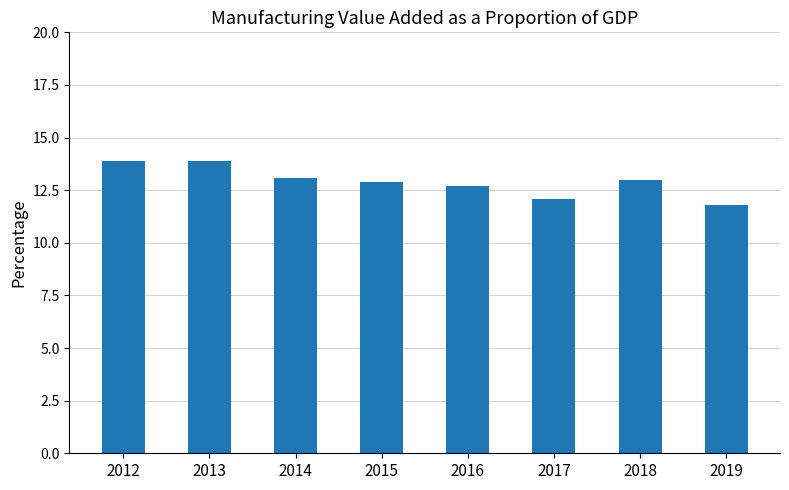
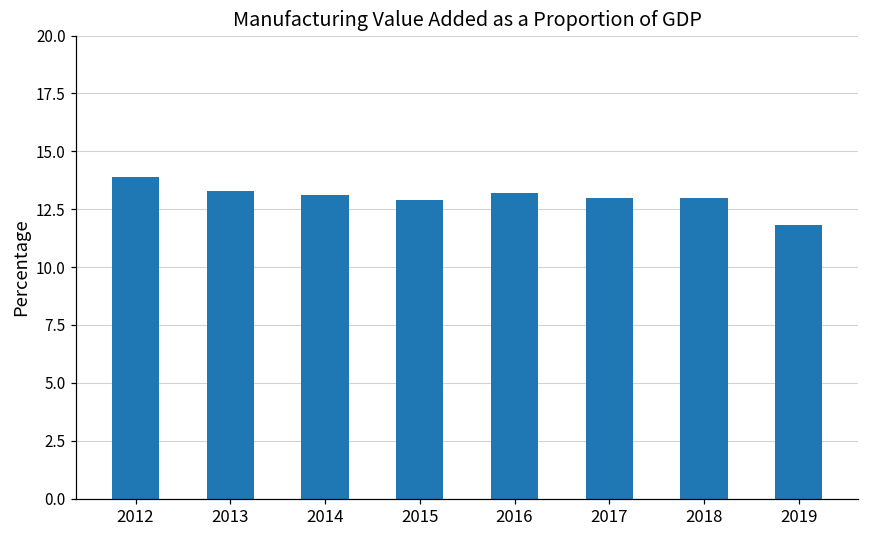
2013: 13.9 -> 13.3
2016: 12.7 -> 13.2
2017: 12.1 -> 13.0
